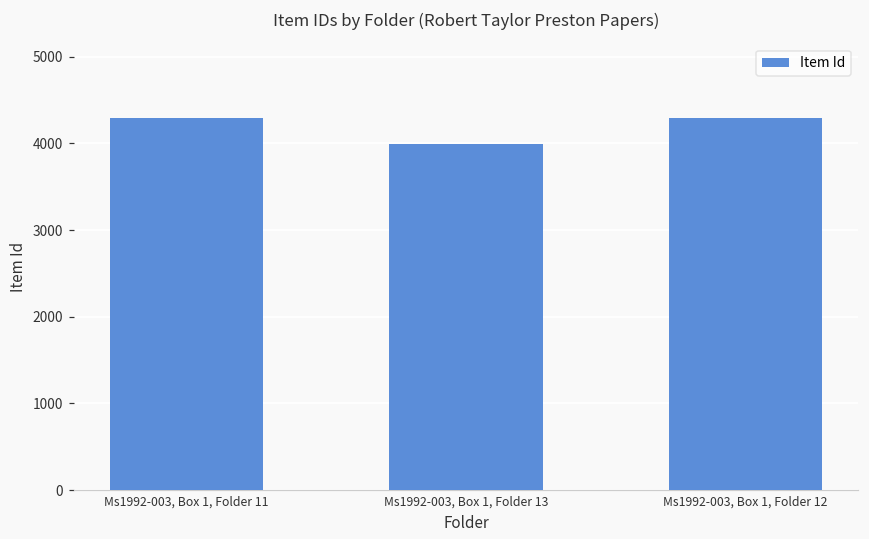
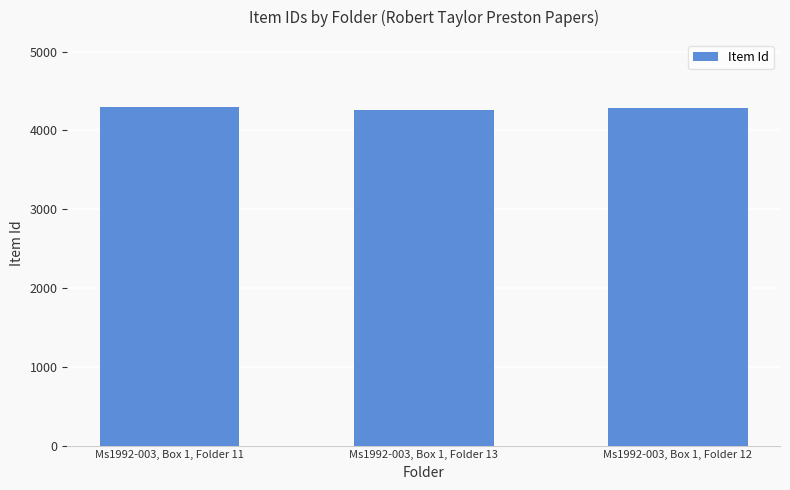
Ms1992-003, Box 1, Folder 13: 4000 -> 4300
